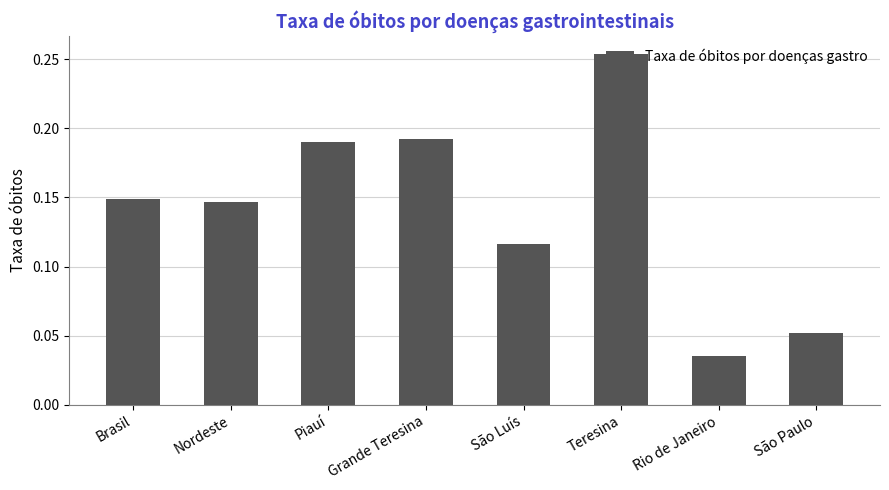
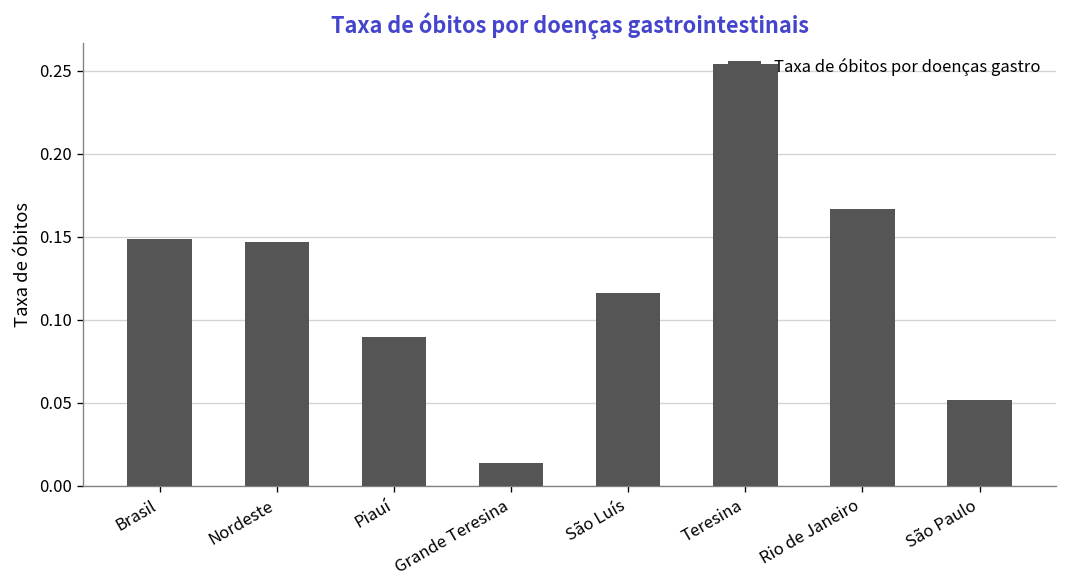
Piauí: 0.19 -> 0.09
Grande Teresina: 0.192 -> 0.014
Rio de Janeiro: 0.035 -> 0.167
